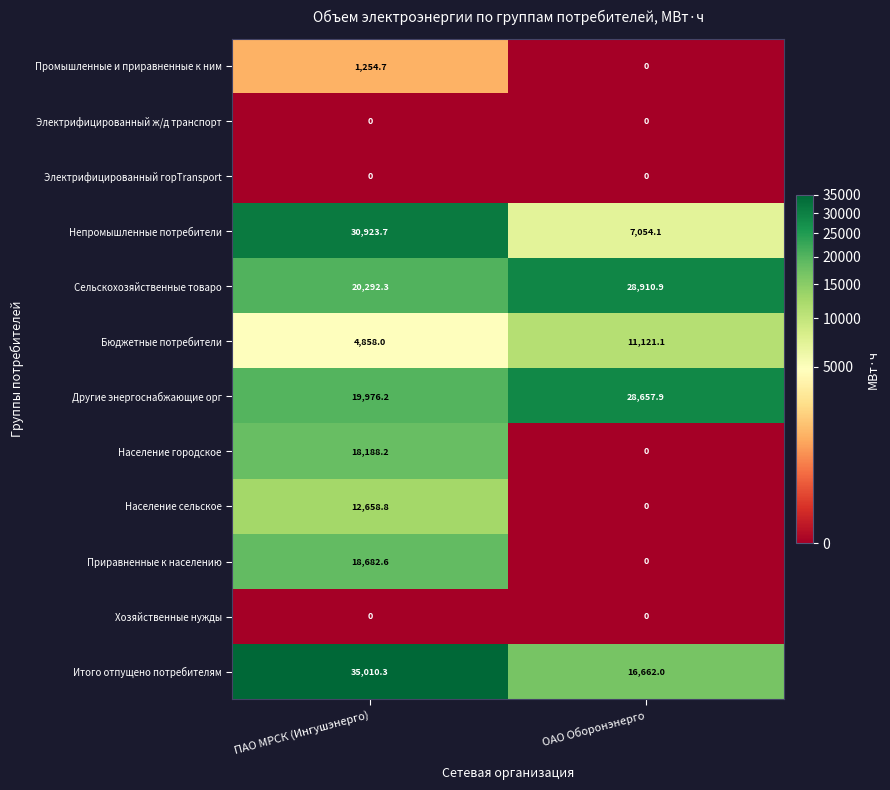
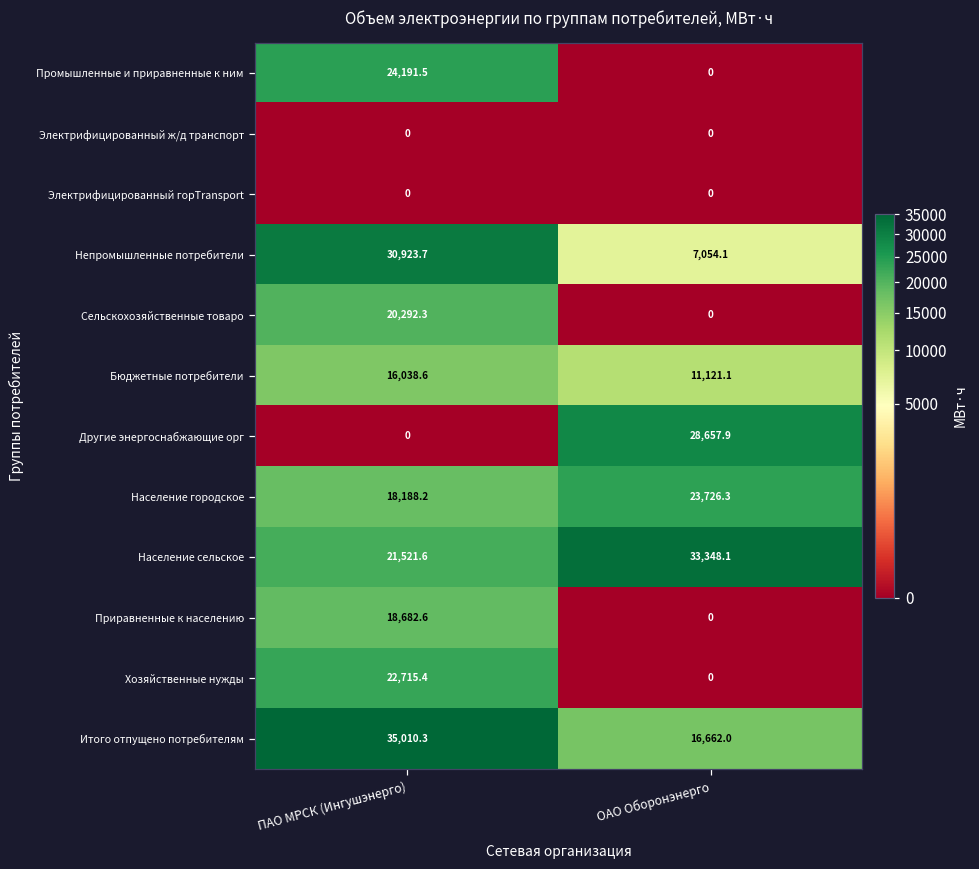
Промышленные и приравненные к ним, ПАО МРСК (Ингушэнерго): 1,254.7 -> 24,191.5
Сельскохозяйственные товаро, ОАО Оборонэнерго: 28,910.9 -> 0
Бюджетные потребители, ПАО МРСК (Ингушэнерго): 4,858.0 -> 16,038.6
Другие энергоснабжающие орг, ПАО МРСК (Ингушэнерго): 19,976.2 -> 0
Население городское, ОАО Оборонэнерго: 0 -> 23,726.3
Население сельское, ПАО МРСК (Ингушэнерго): 12,658.8 -> 21,521.6
Население сельское, ОАО Оборонэнерго: 0 -> 33,348.1
Хозяйственные нужды, ПАО МРСК (Ингушэнерго): 0 -> 22,715.4
